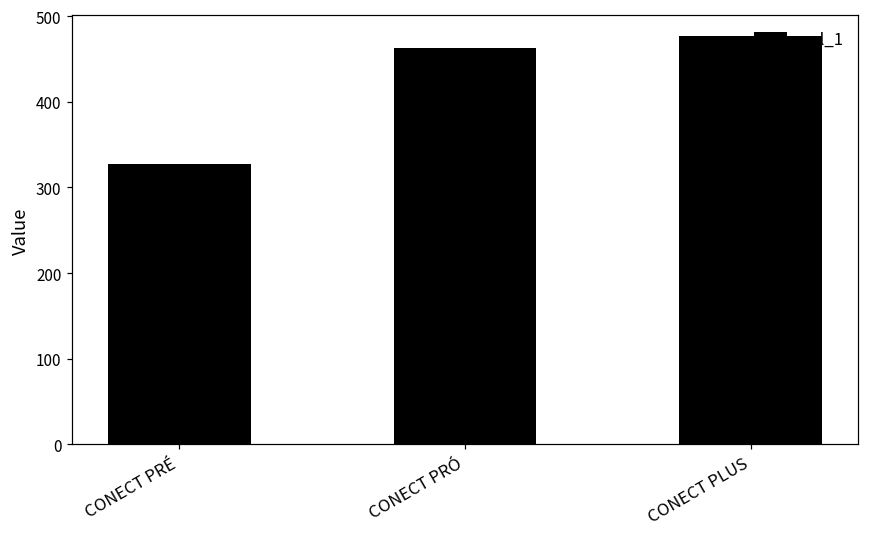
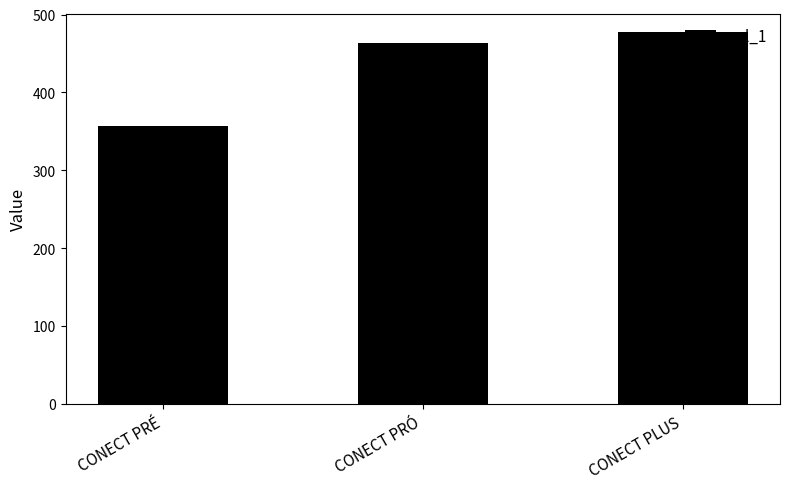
CONECT PRÉ: 330 -> 360
